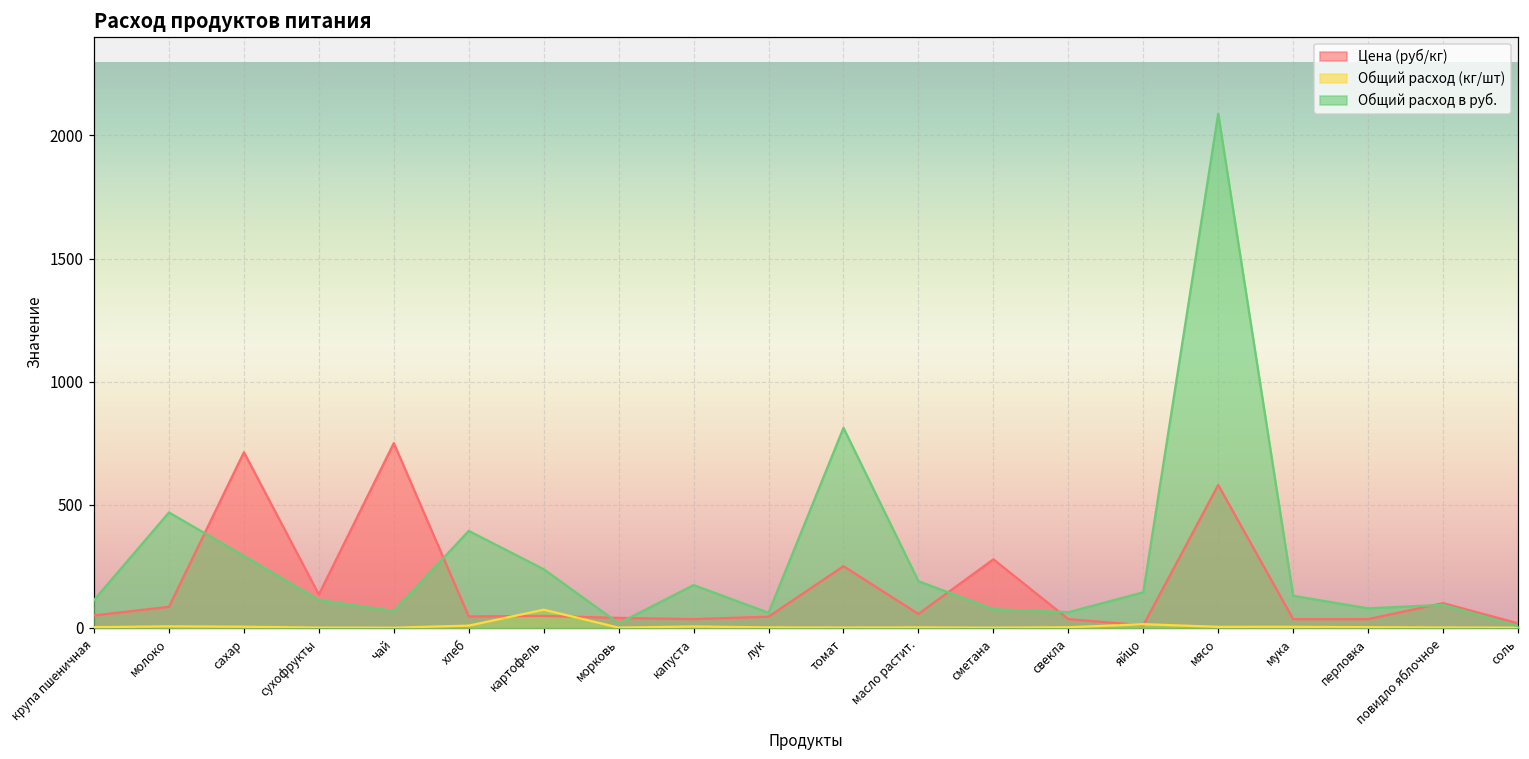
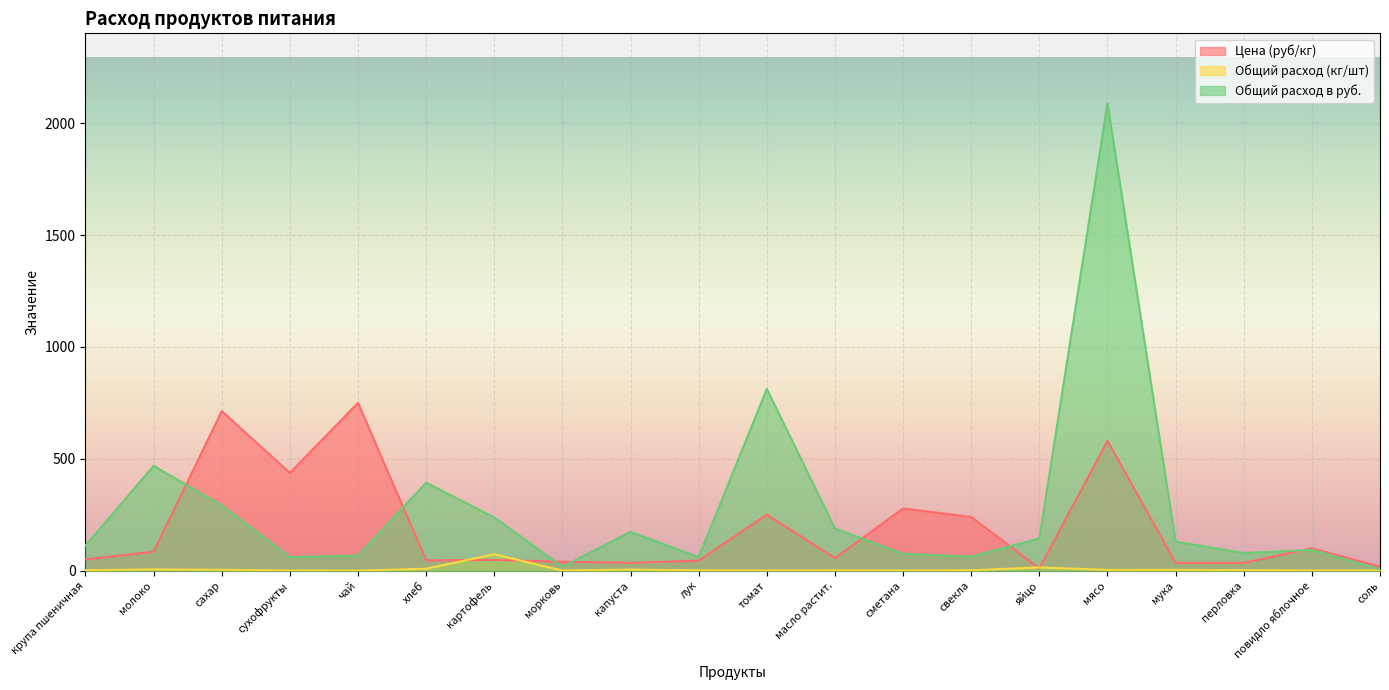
Цена (руб/кг), сухофрукты: 140 -> 440
Общий расход в руб., сухофрукты: 110 -> 60
Цена (руб/кг), свекла: 40 -> 240
